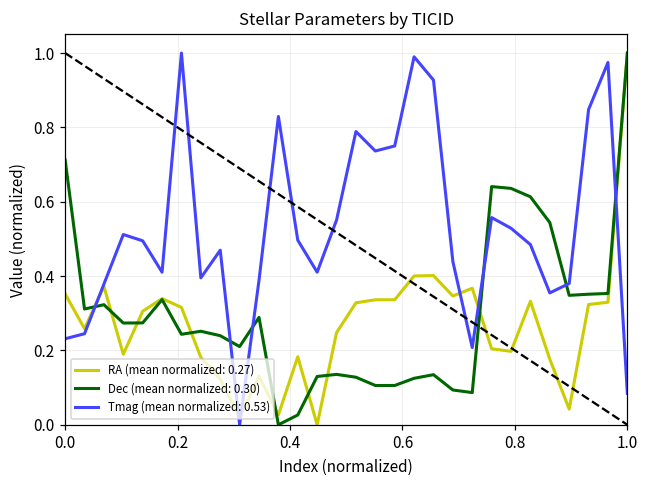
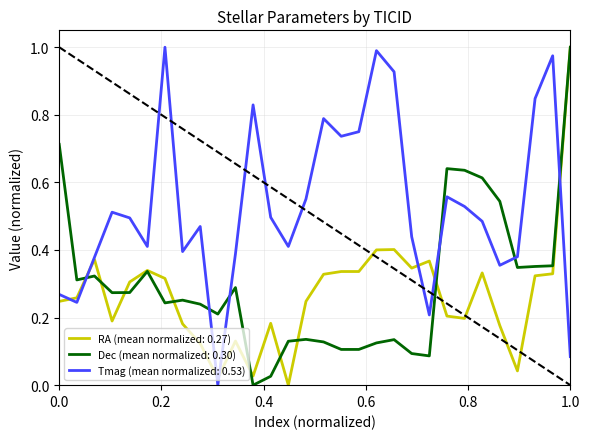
RA (mean normalized: 0.27), 0.0: 0.35 -> 0.25
Tmag (mean normalized: 0.53), 0.0: 0.23 -> 0.27
